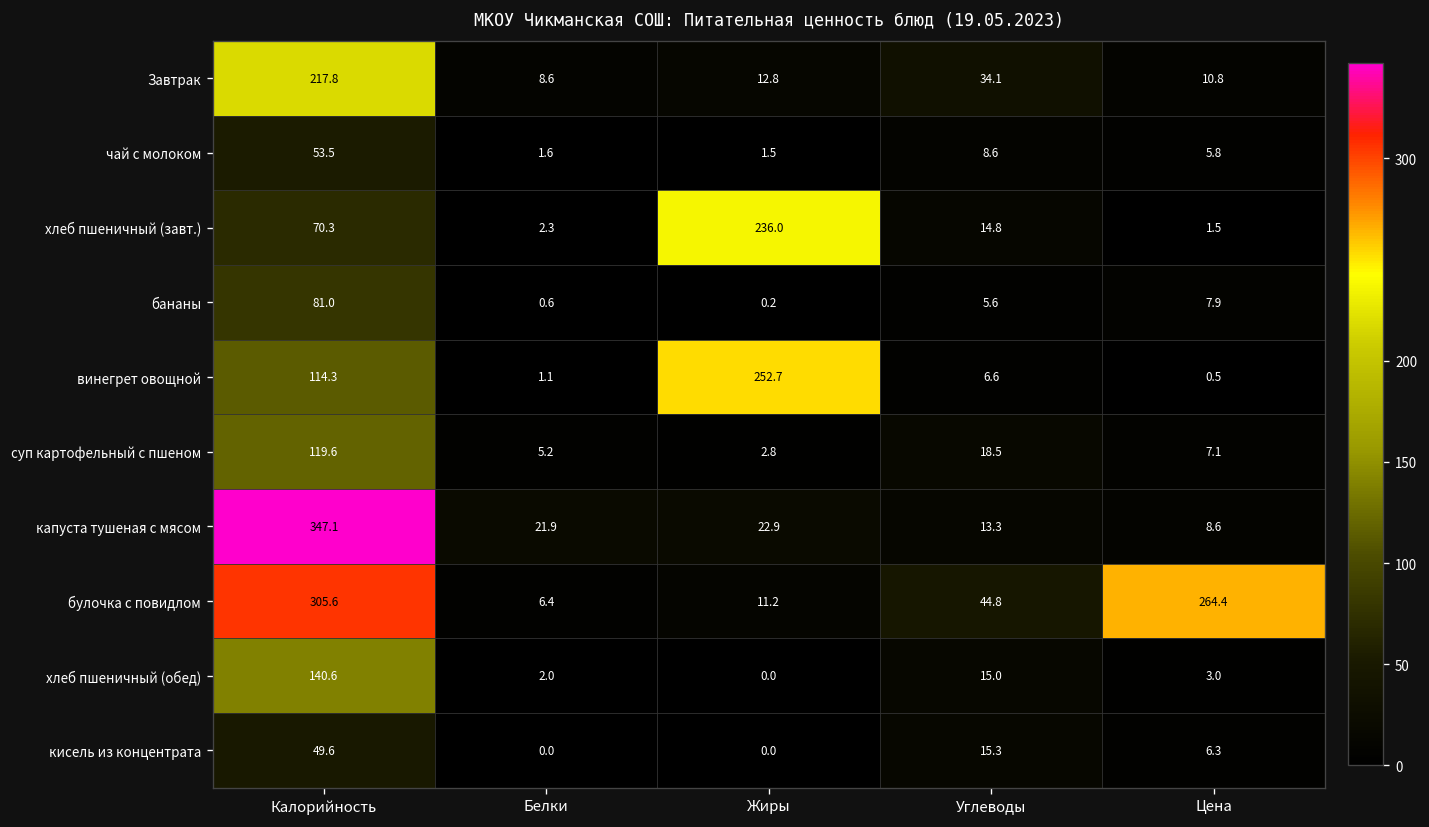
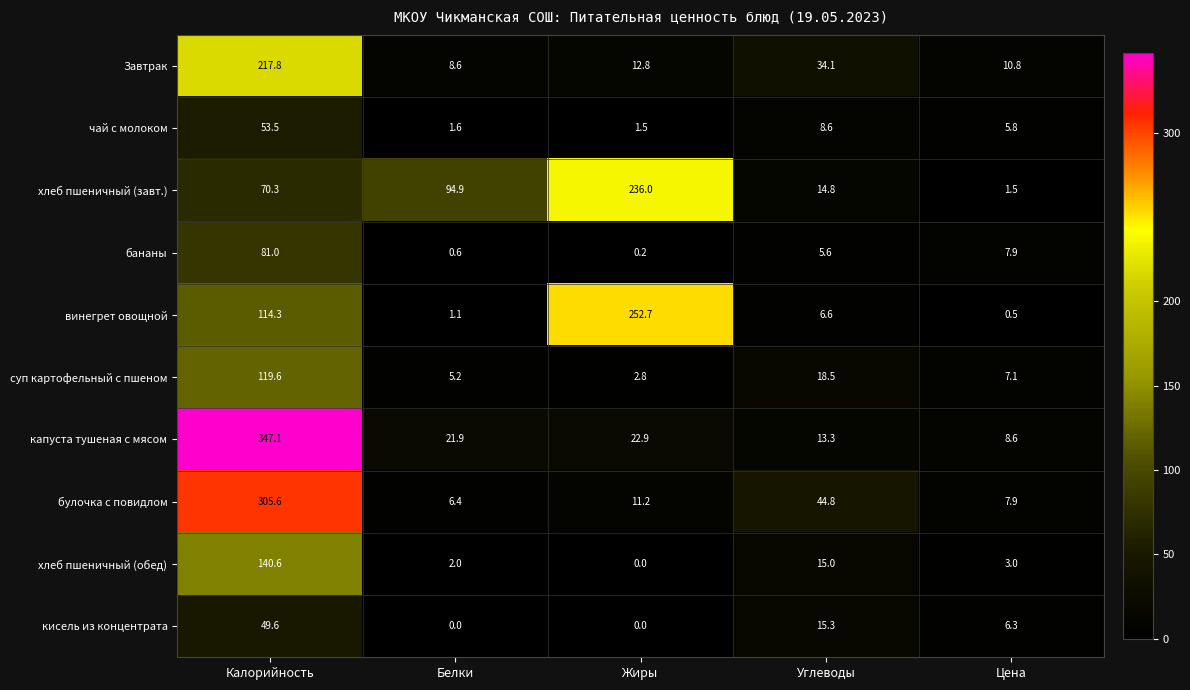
хлеб пшеничный (завт.), Белки: 2.3 -> 94.9
булочка с повидлом, Цена: 264.4 -> 7.9
